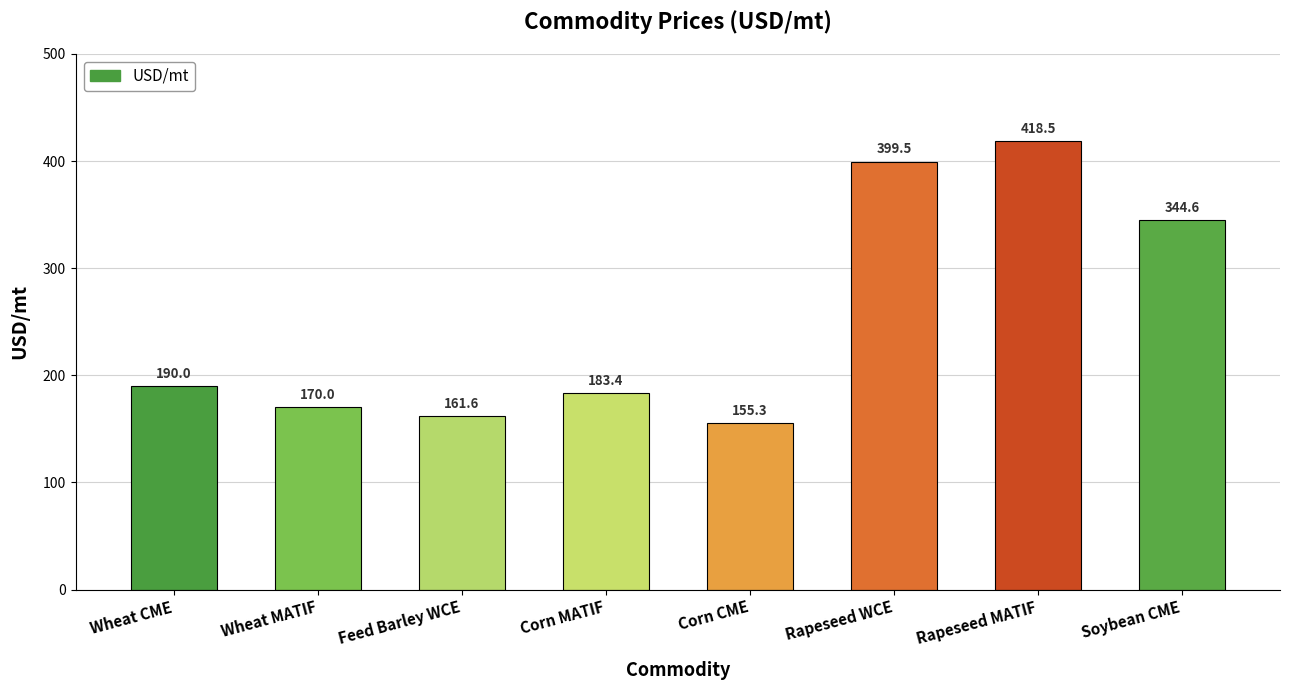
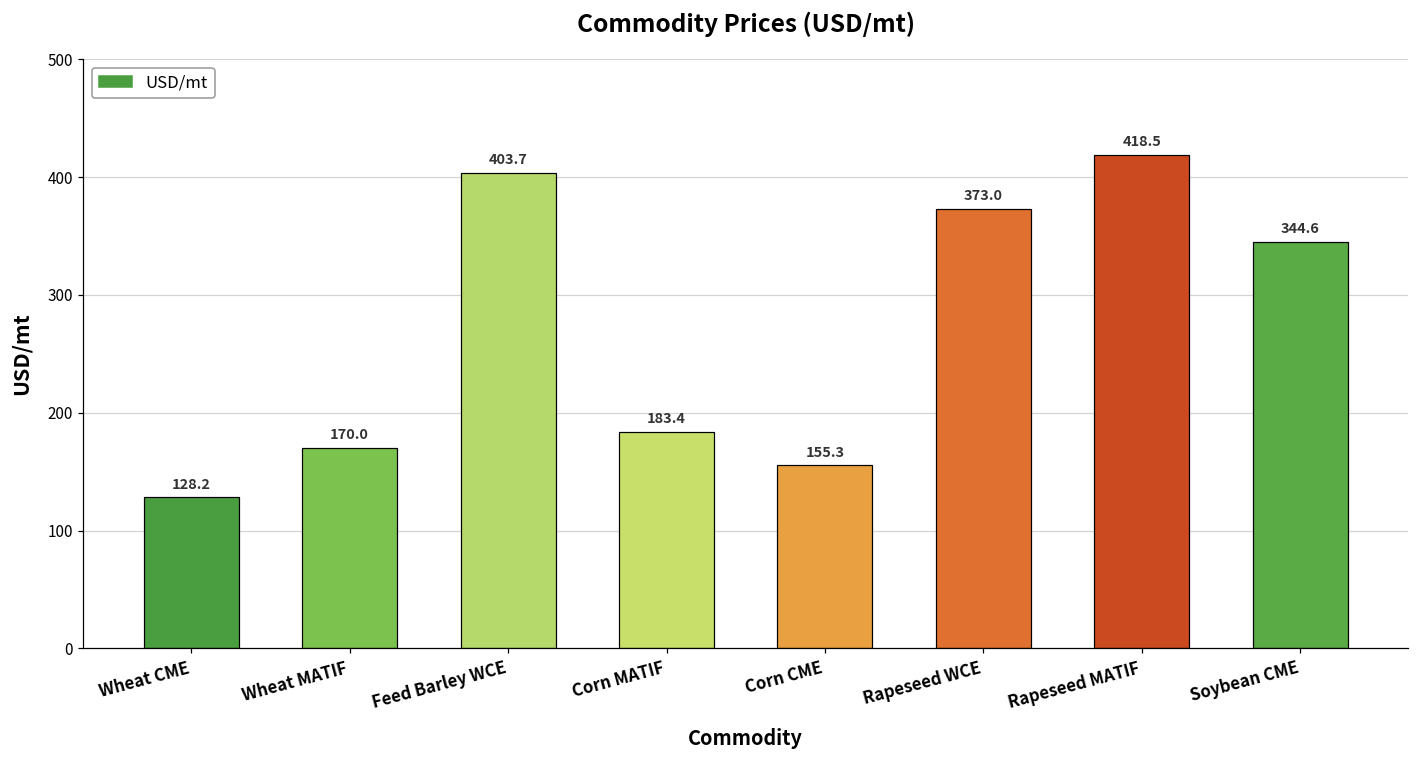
Wheat CME: 190.0 -> 128.2
Feed Barley WCE: 161.6 -> 403.7
Rapeseed WCE: 399.5 -> 373.0
